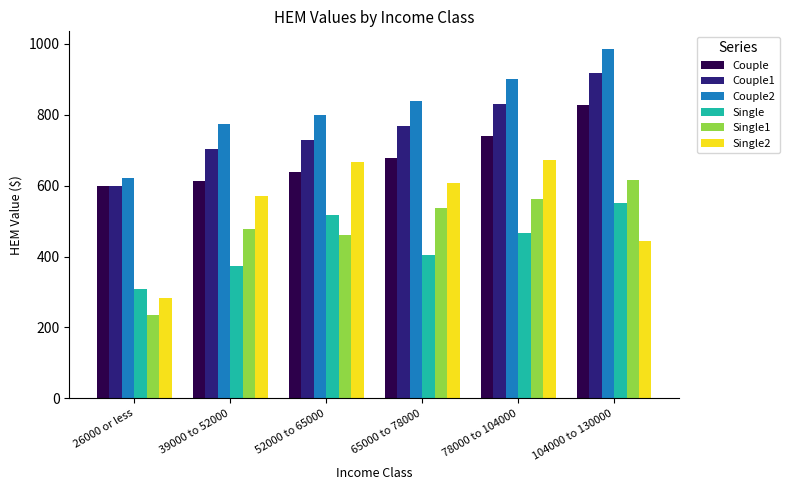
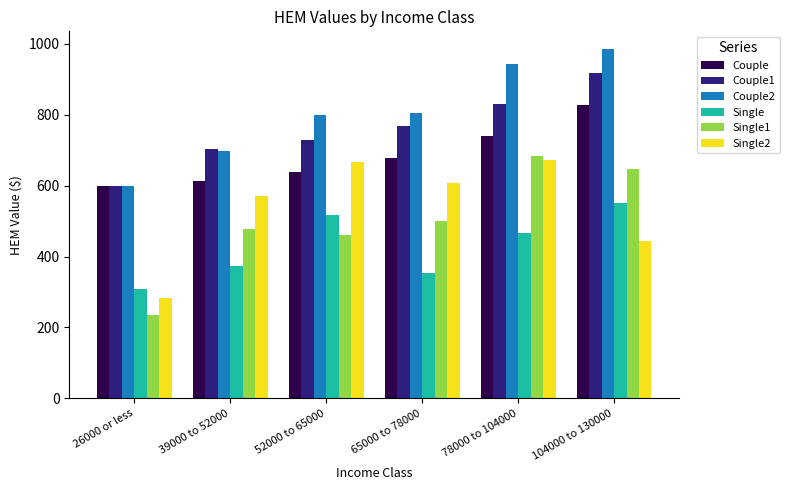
Couple2, 26000 or less: 620 -> 600
Couple2, 39000 to 52000: 770 -> 700
Couple2, 65000 to 78000: 840 -> 800
Single, 65000 to 78000: 400 -> 350
Single1, 65000 to 78000: 540 -> 500
Couple2, 78000 to 104000: 900 -> 940
Single1, 78000 to 104000: 560 -> 680
Single1, 104000 to 130000: 620 -> 650
